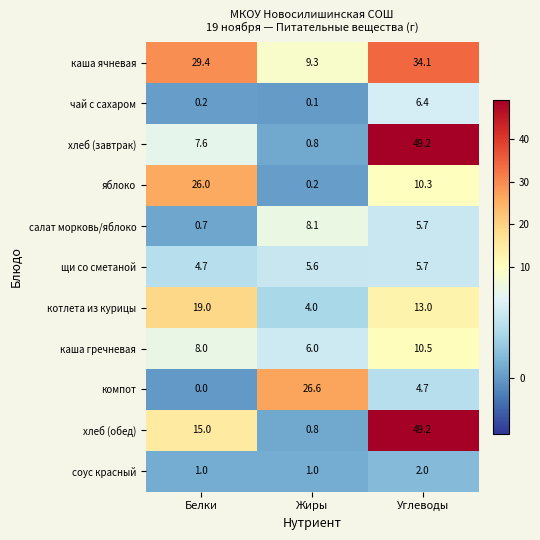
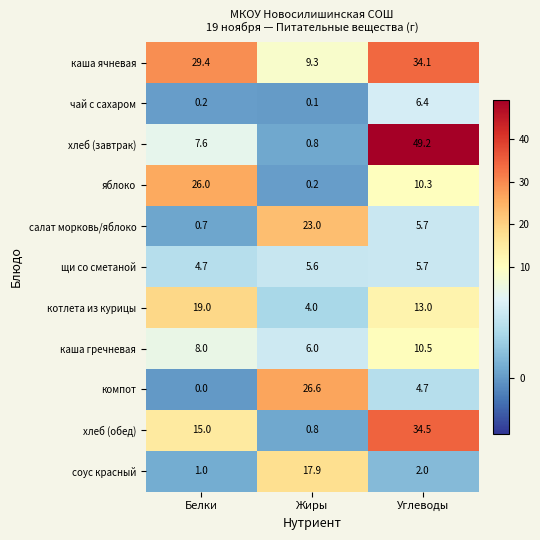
салат морковь/яблоко, Жиры: 8.1 -> 23.0
хлеб (обед), Углеводы: 49.2 -> 34.5
соус красный, Жиры: 1.0 -> 17.9
